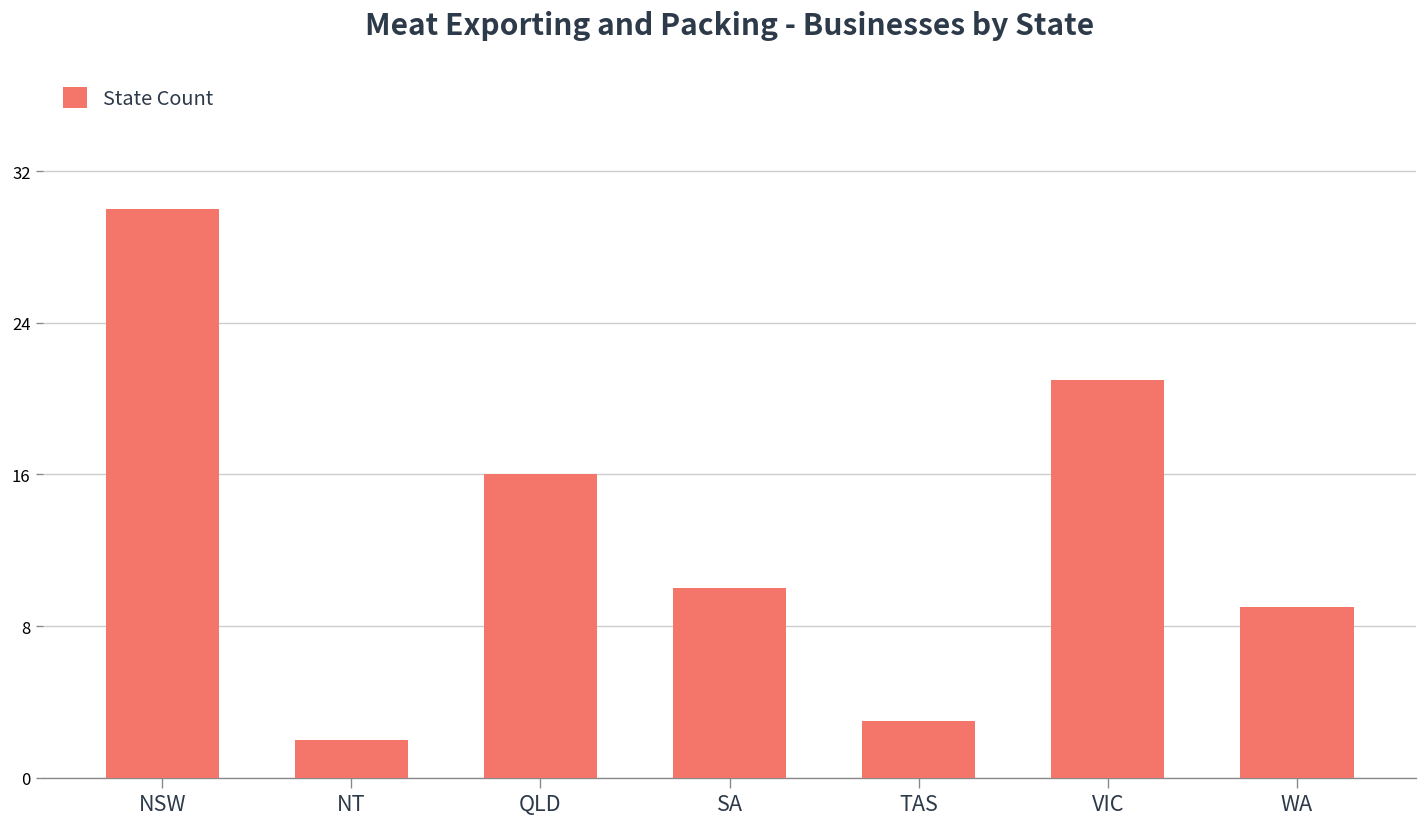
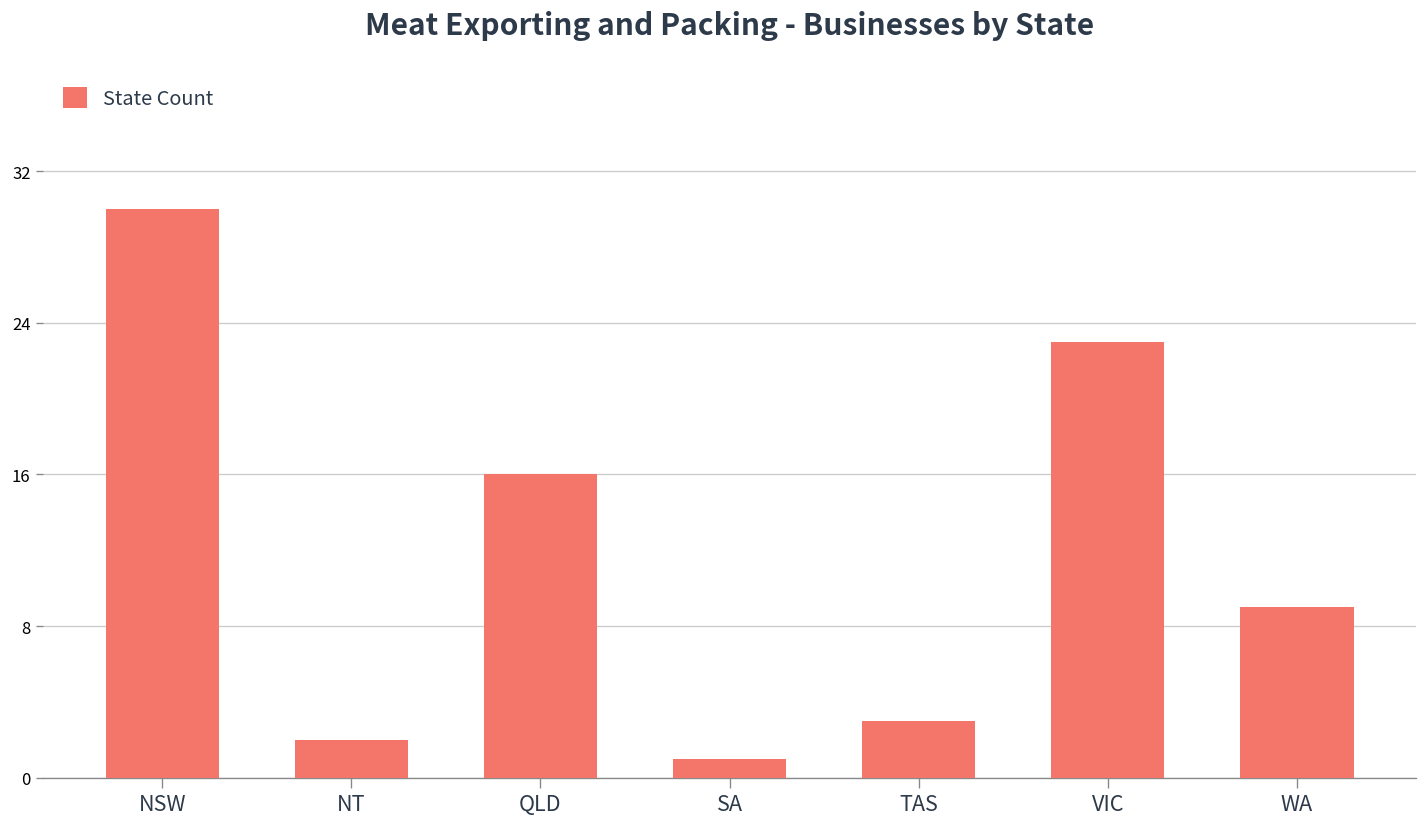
SA: 10 -> 1
VIC: 21 -> 23
